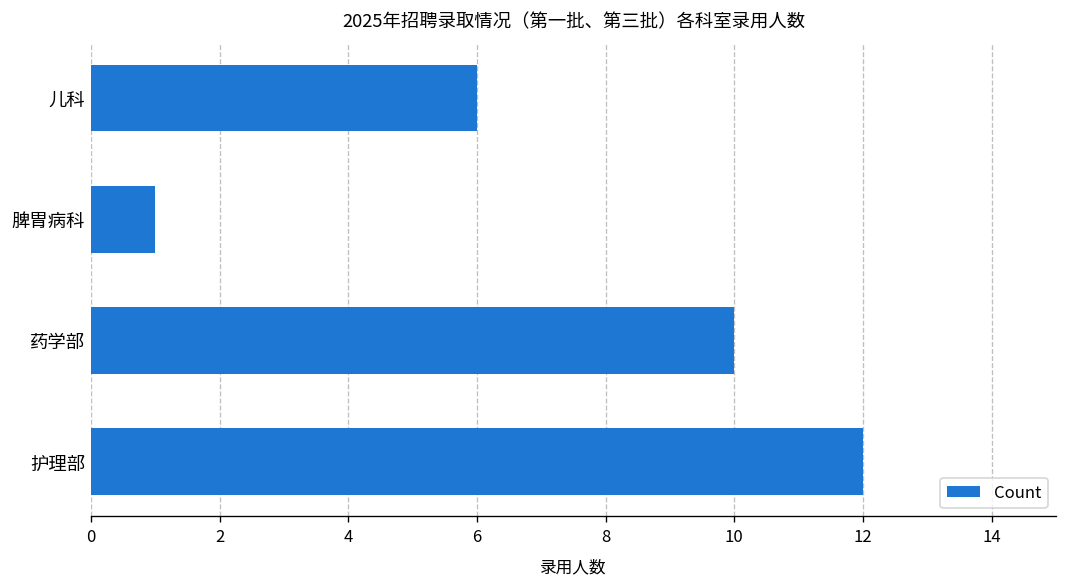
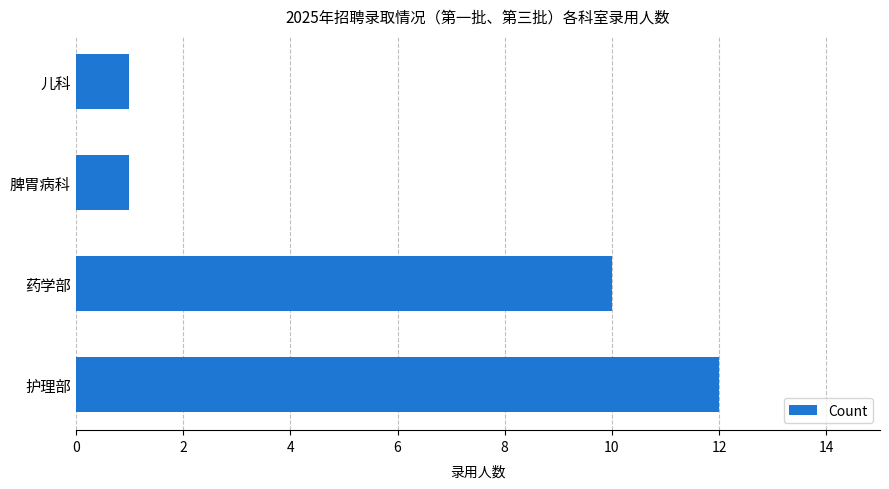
儿科: 6 -> 1
